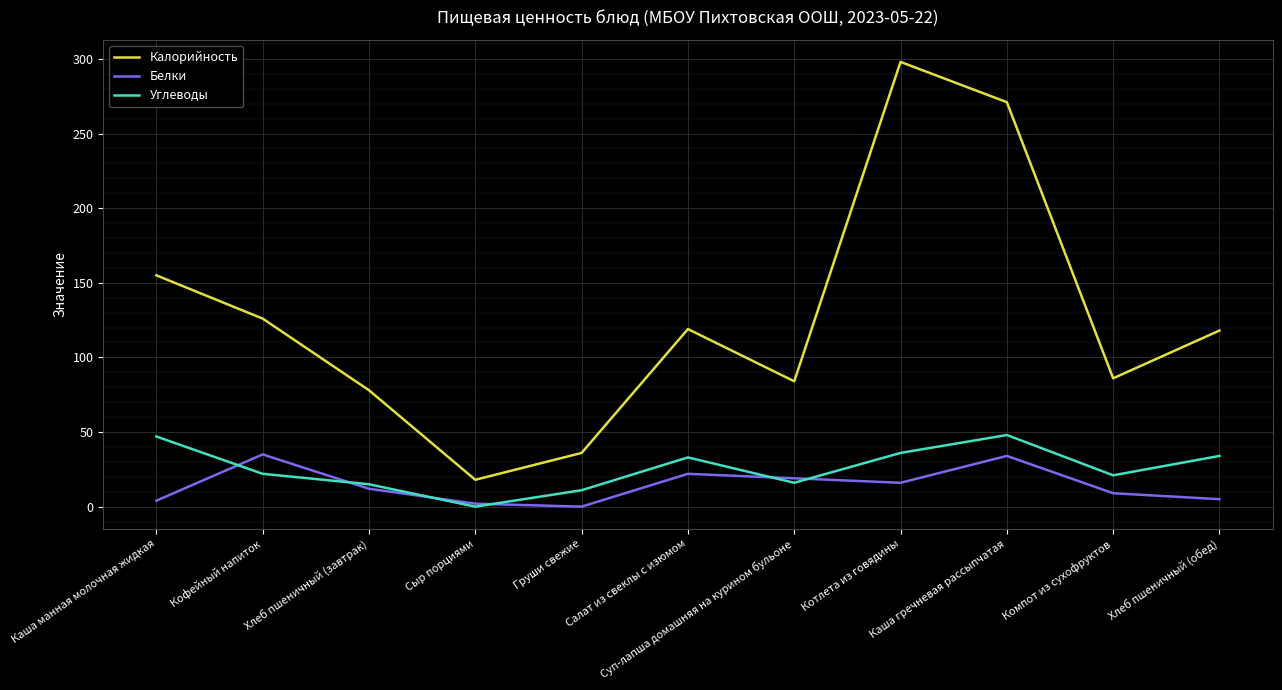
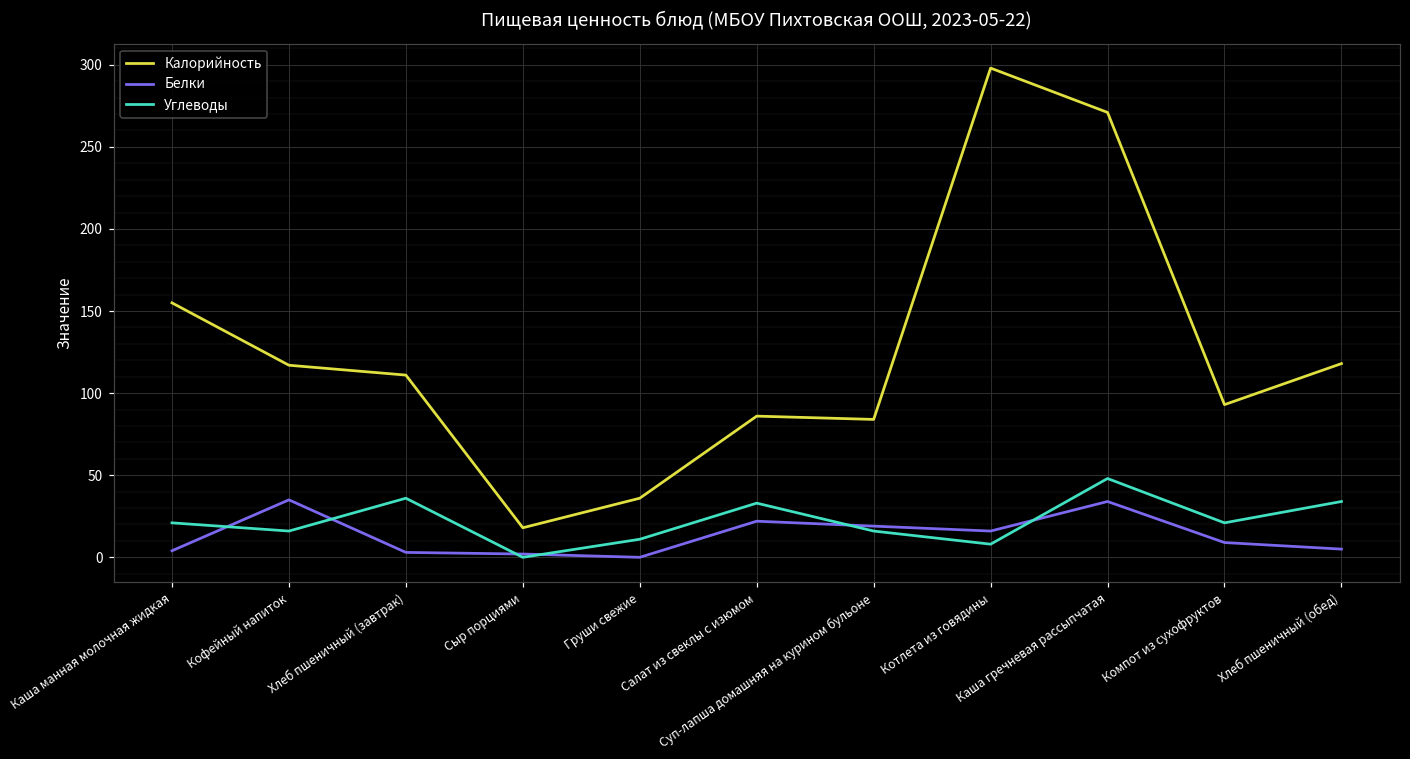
Углеводы, Каша манная молочная жидкая: 47 -> 21
Калорийность, Кофейный напиток: 126 -> 117
Углеводы, Кофейный напиток: 22 -> 16
Калорийность, Хлеб пшеничный (завтрак): 78 -> 111
Белки, Хлеб пшеничный (завтрак): 12 -> 3
Углеводы, Хлеб пшеничный (завтрак): 15 -> 36
Калорийность, Салат из свеклы с изюмом: 119 -> 86
Углеводы, Котлета из говядины: 36 -> 8
Калорийность, Компот из сухофруктов: 86 -> 93
